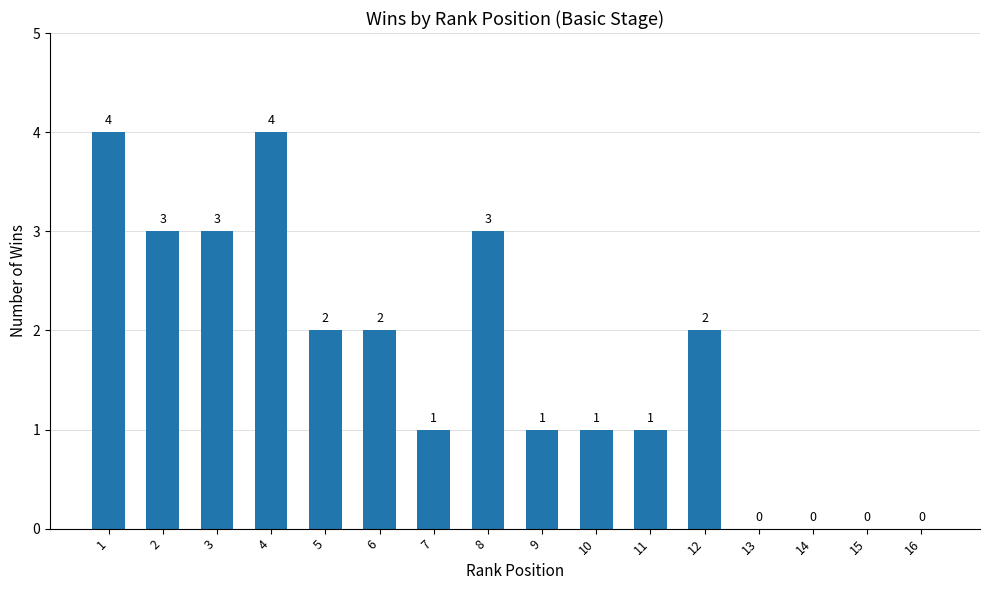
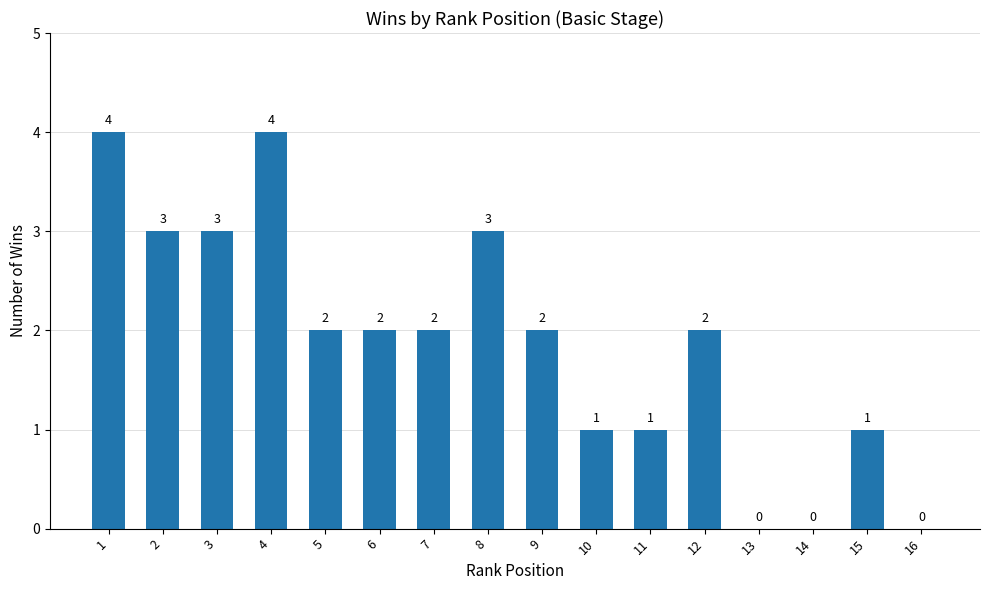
7: 1 -> 2
9: 1 -> 2
15: 0 -> 1
